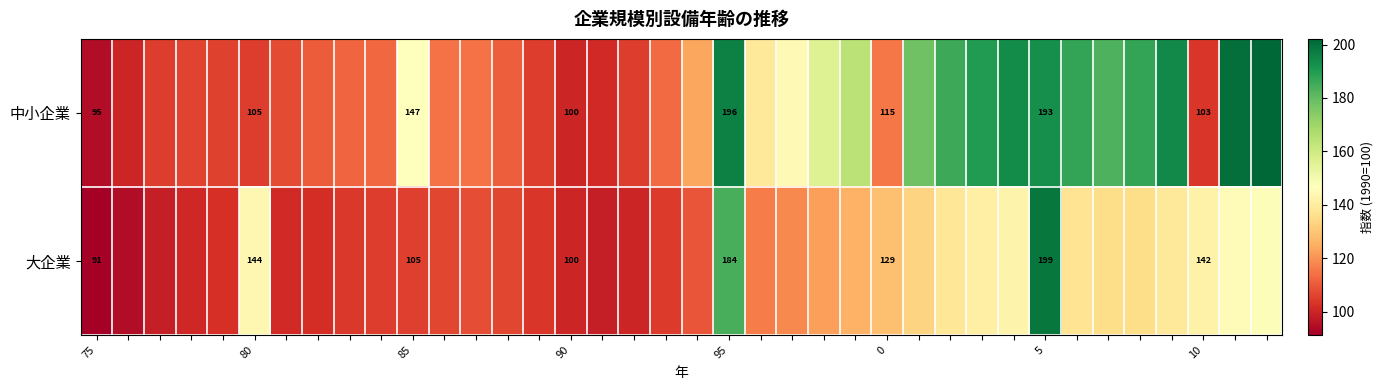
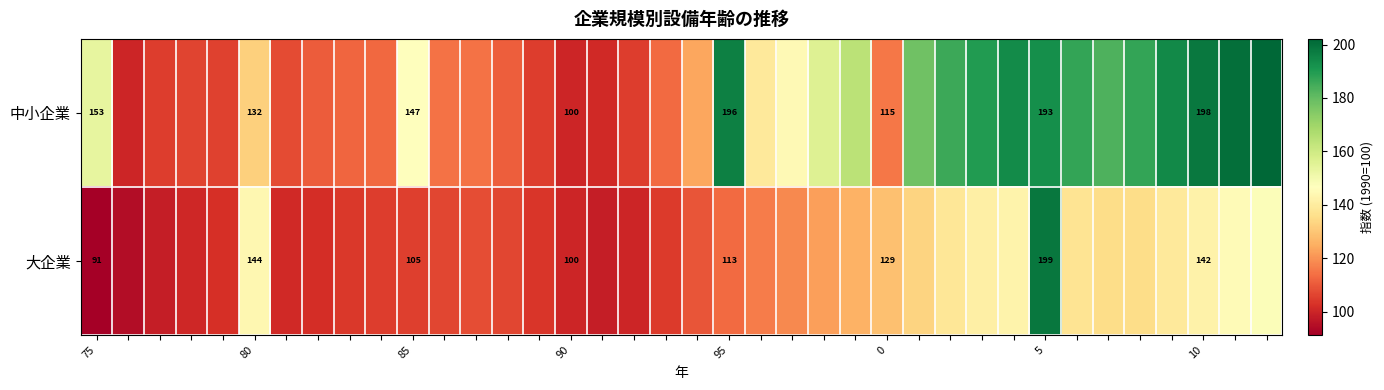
中小企業, 75: 95 -> 153
中小企業, 80: 105 -> 132
中小企業, 10: 103 -> 198
大企業, 95: 184 -> 113
